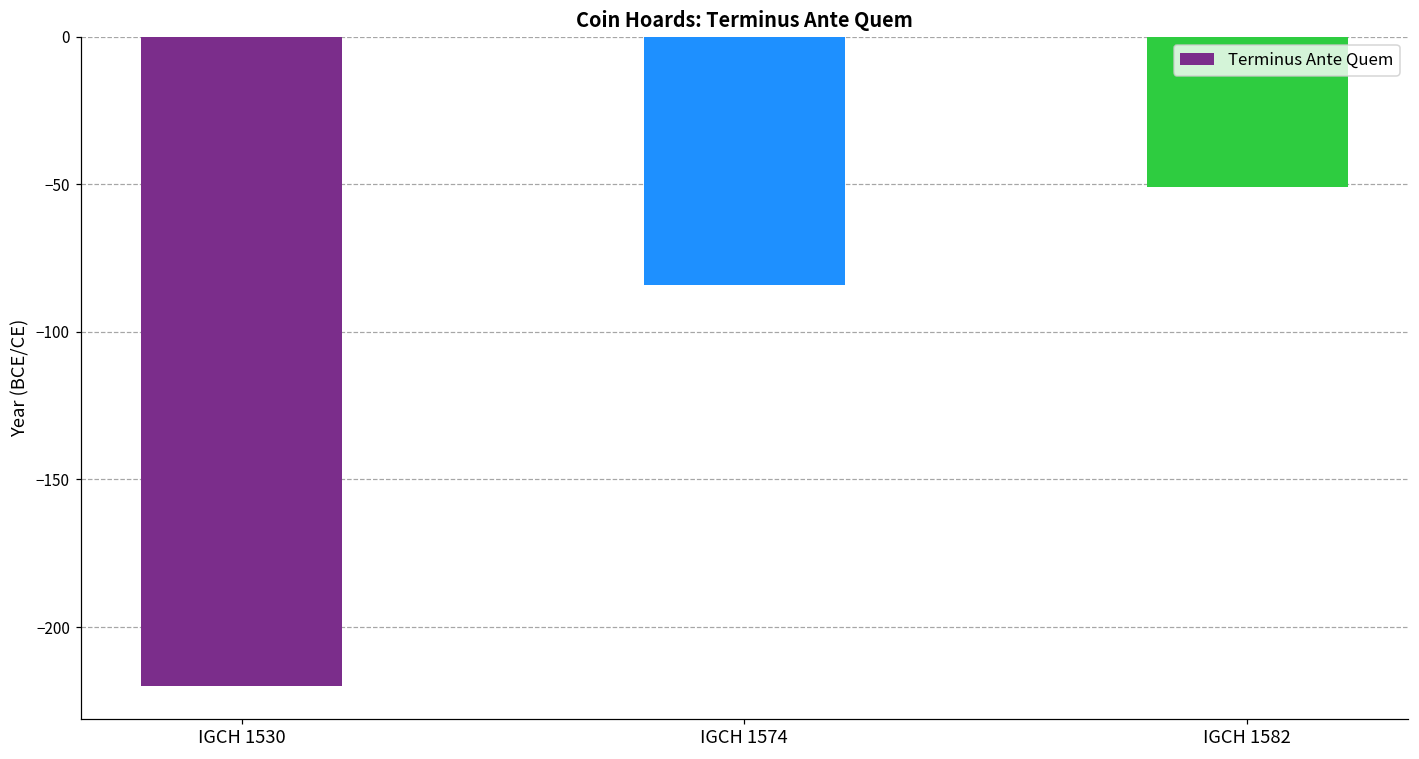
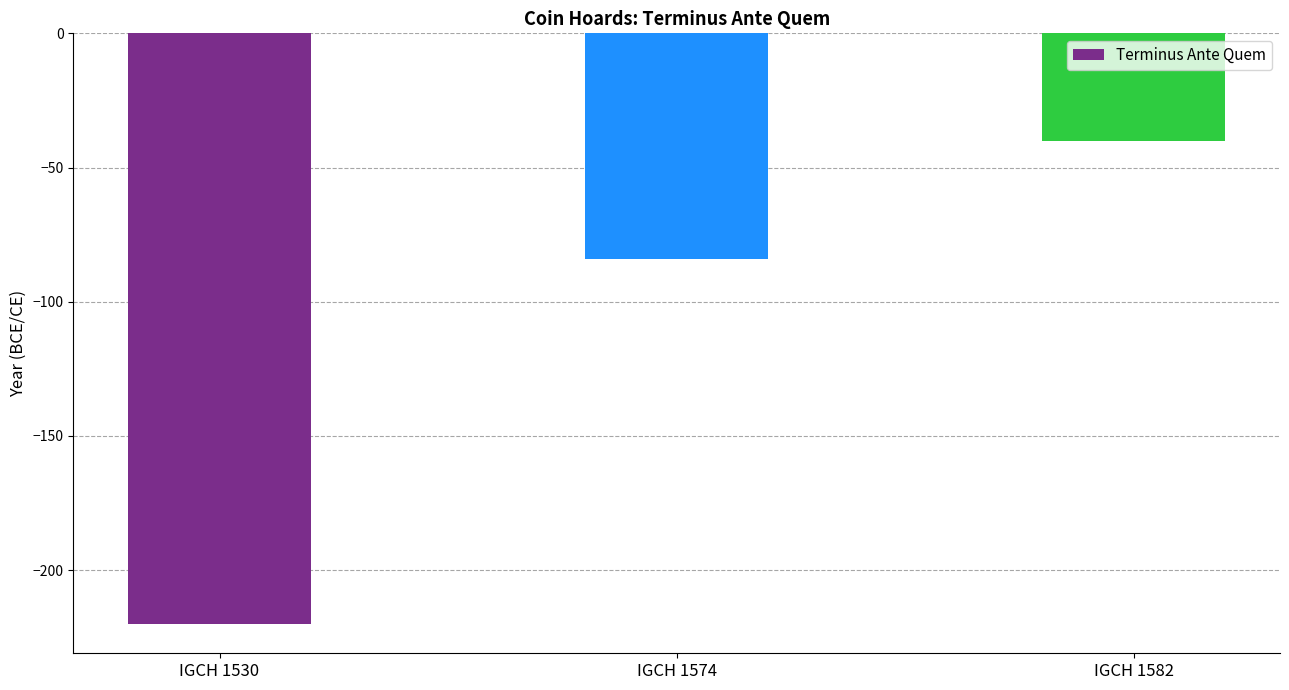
IGCH 1582: -51 -> -40
